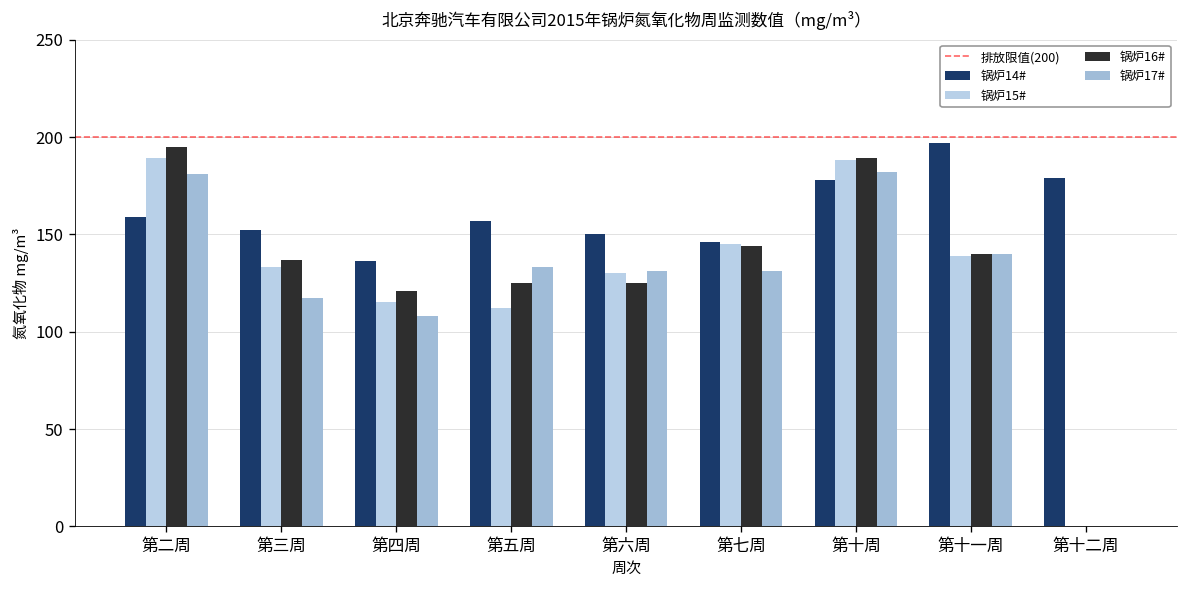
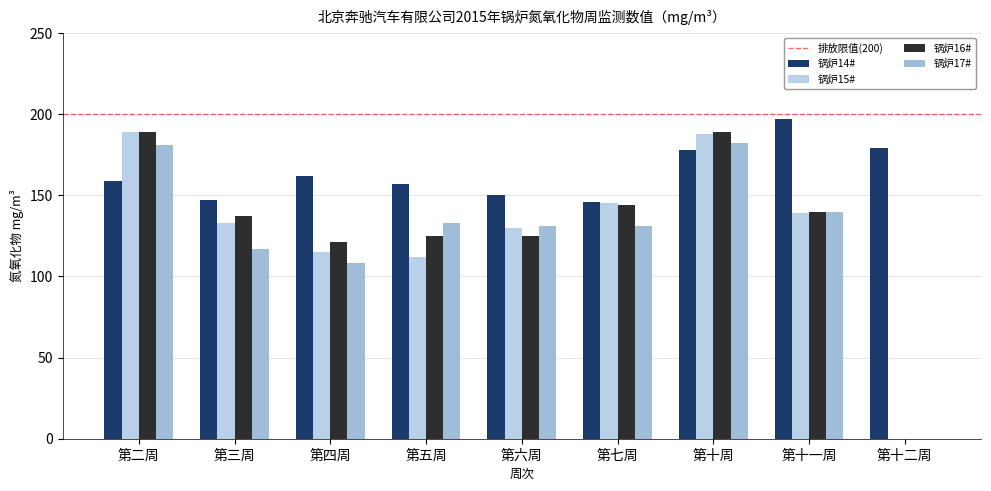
锅炉16#, 第二周: 195 -> 189
锅炉14#, 第三周: 152 -> 147
锅炉14#, 第四周: 136 -> 162
